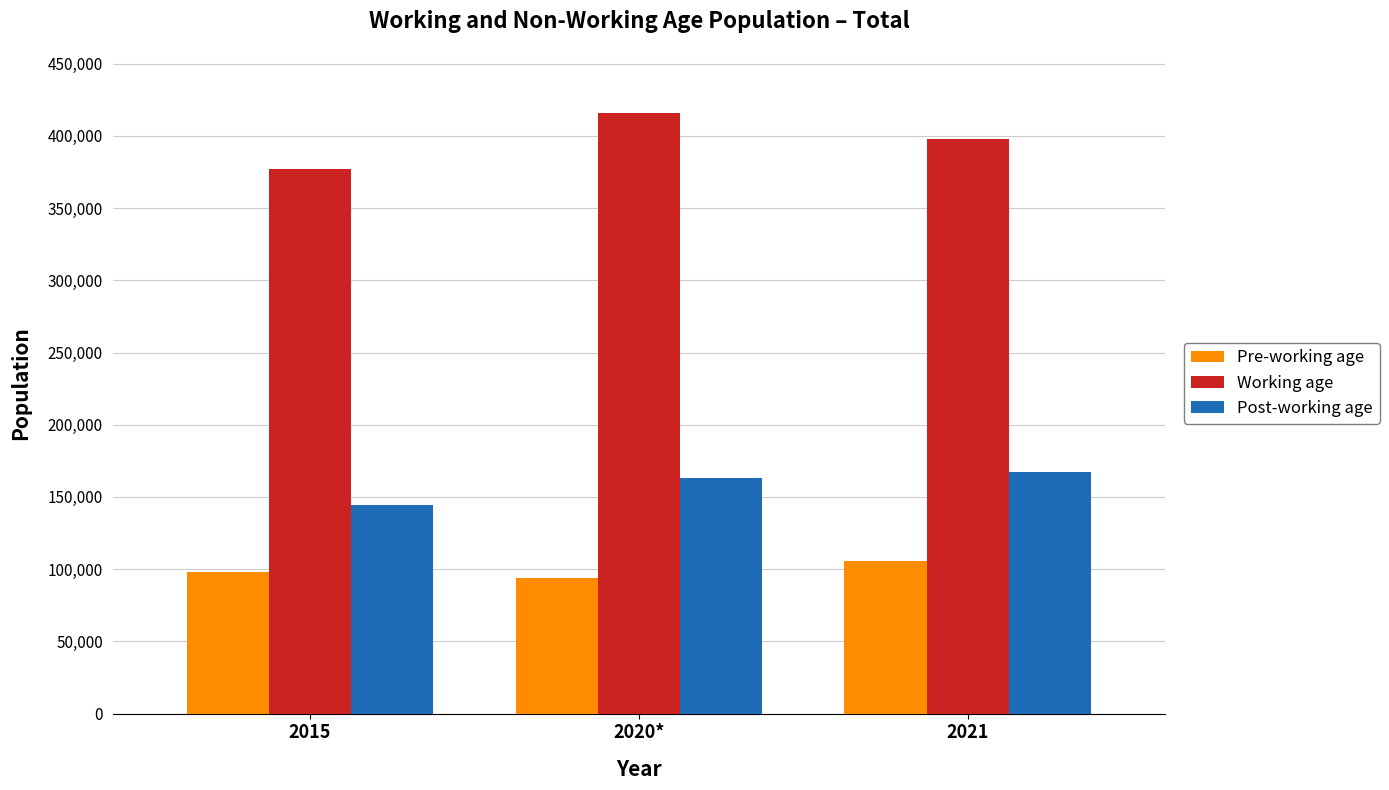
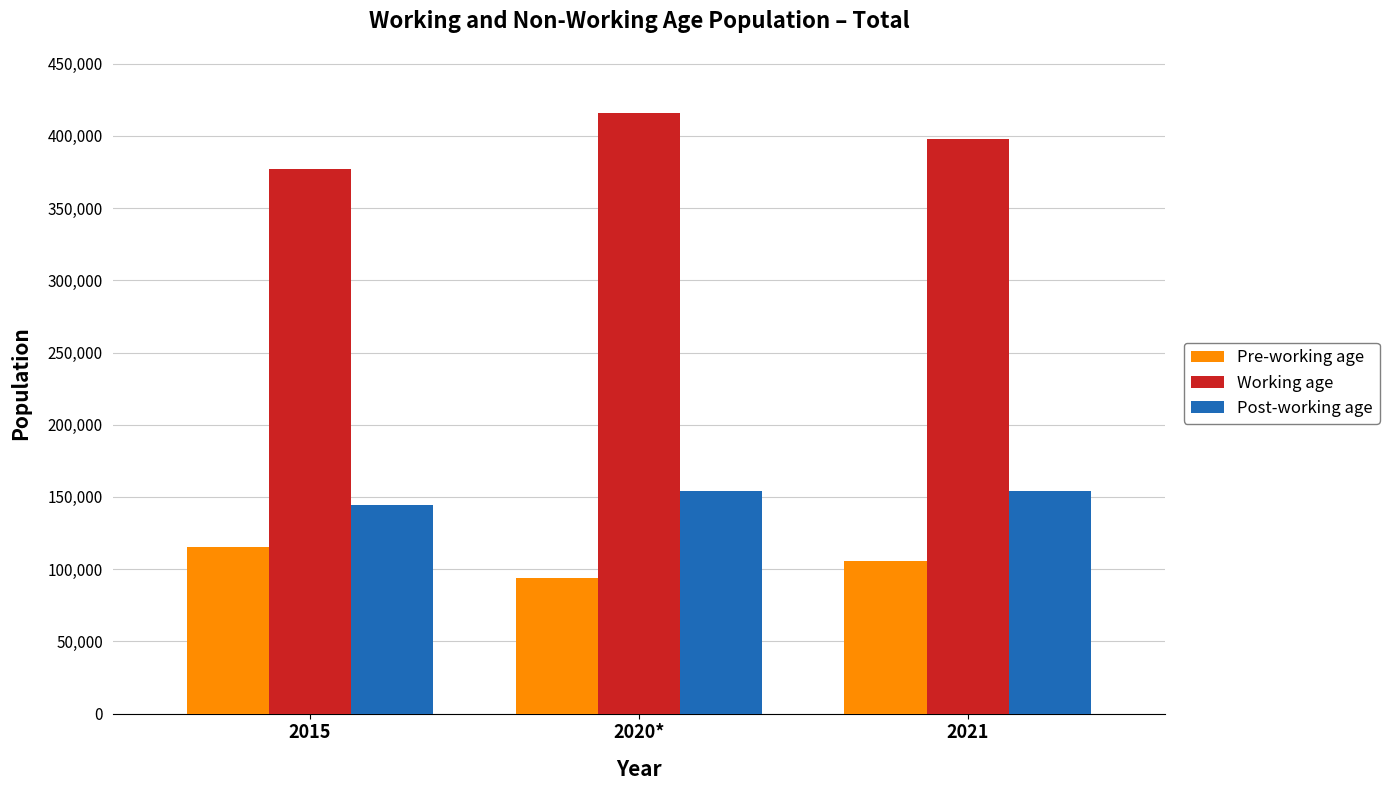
Pre-working age, 2015: 98,000 -> 115,000
Post-working age, 2020*: 163,000 -> 154,000
Post-working age, 2021: 167,000 -> 154,000
